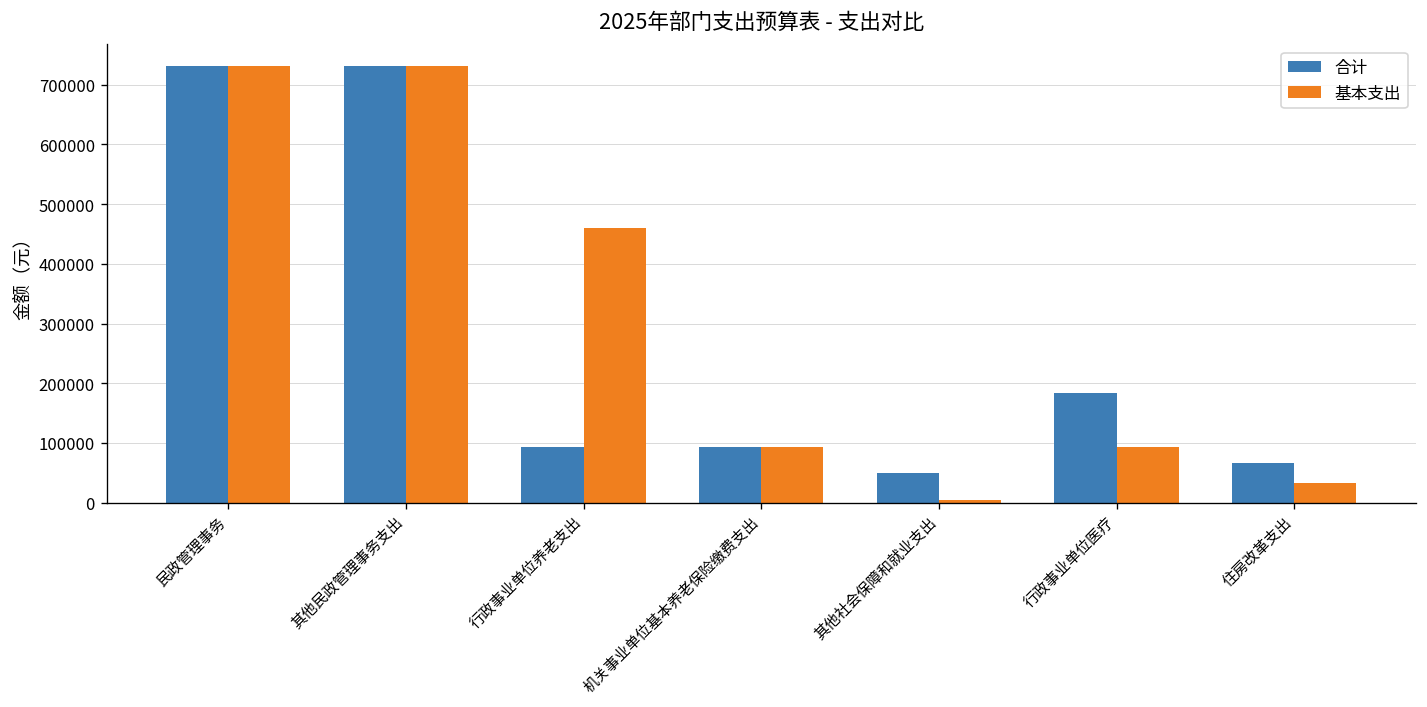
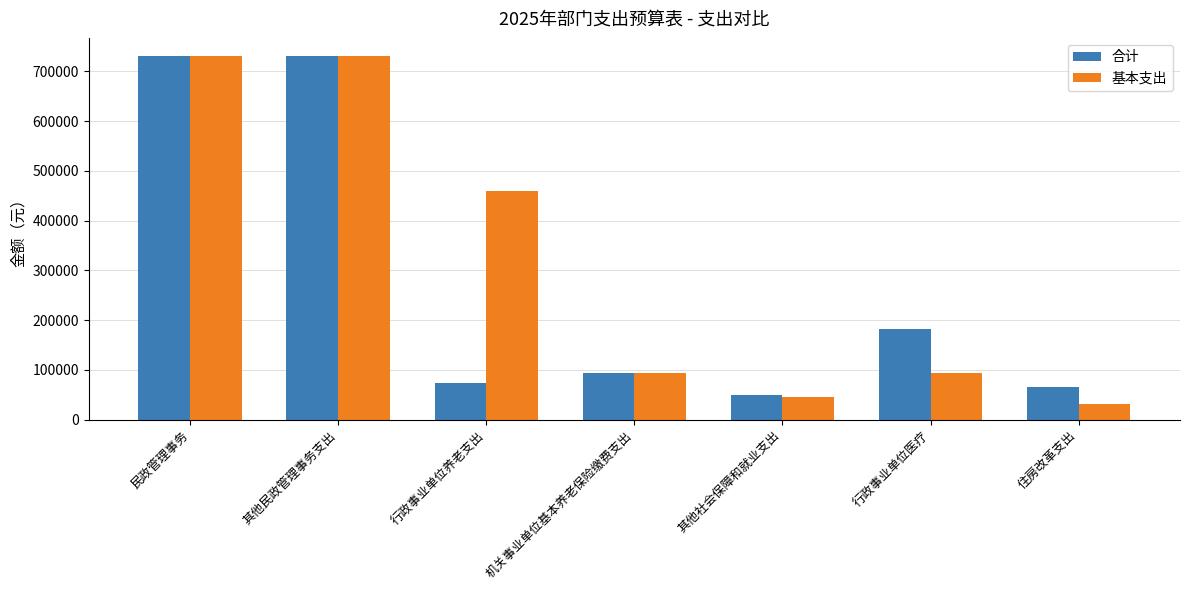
合计, 行政事业单位养老支出: 90000 -> 70000
基本支出, 其他社会保障和就业支出: 0 -> 50000
